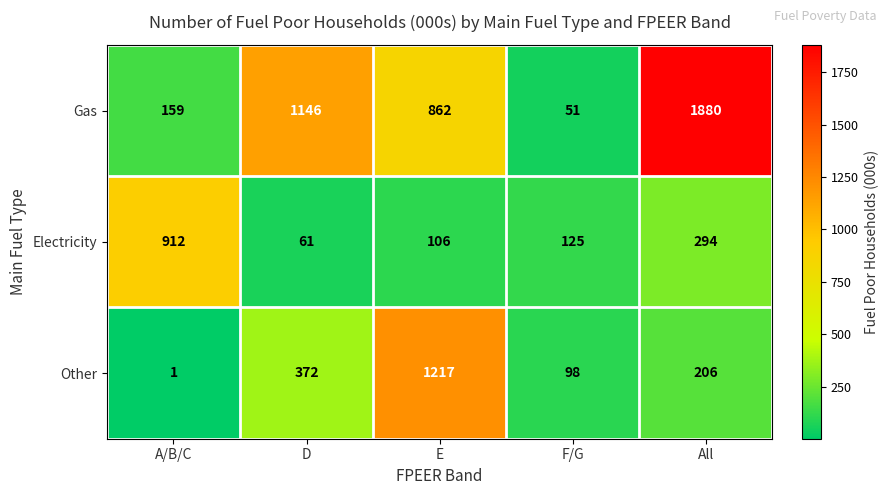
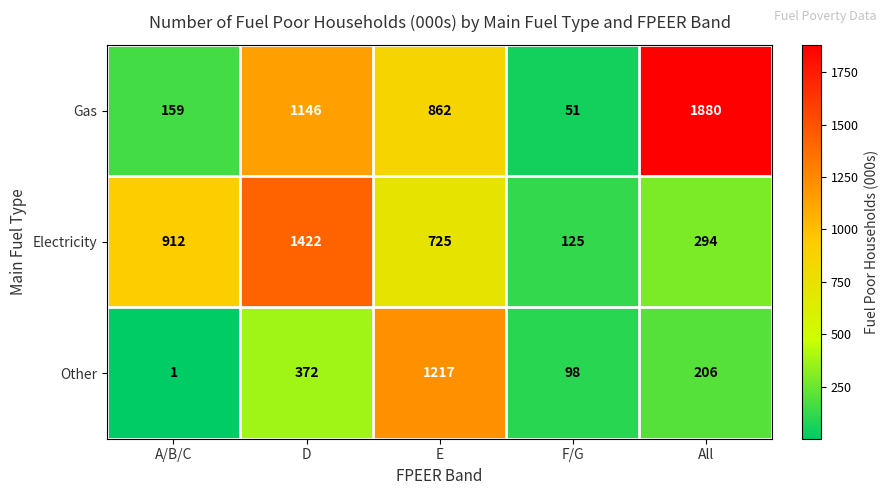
Electricity, D: 61 -> 1422
Electricity, E: 106 -> 725
